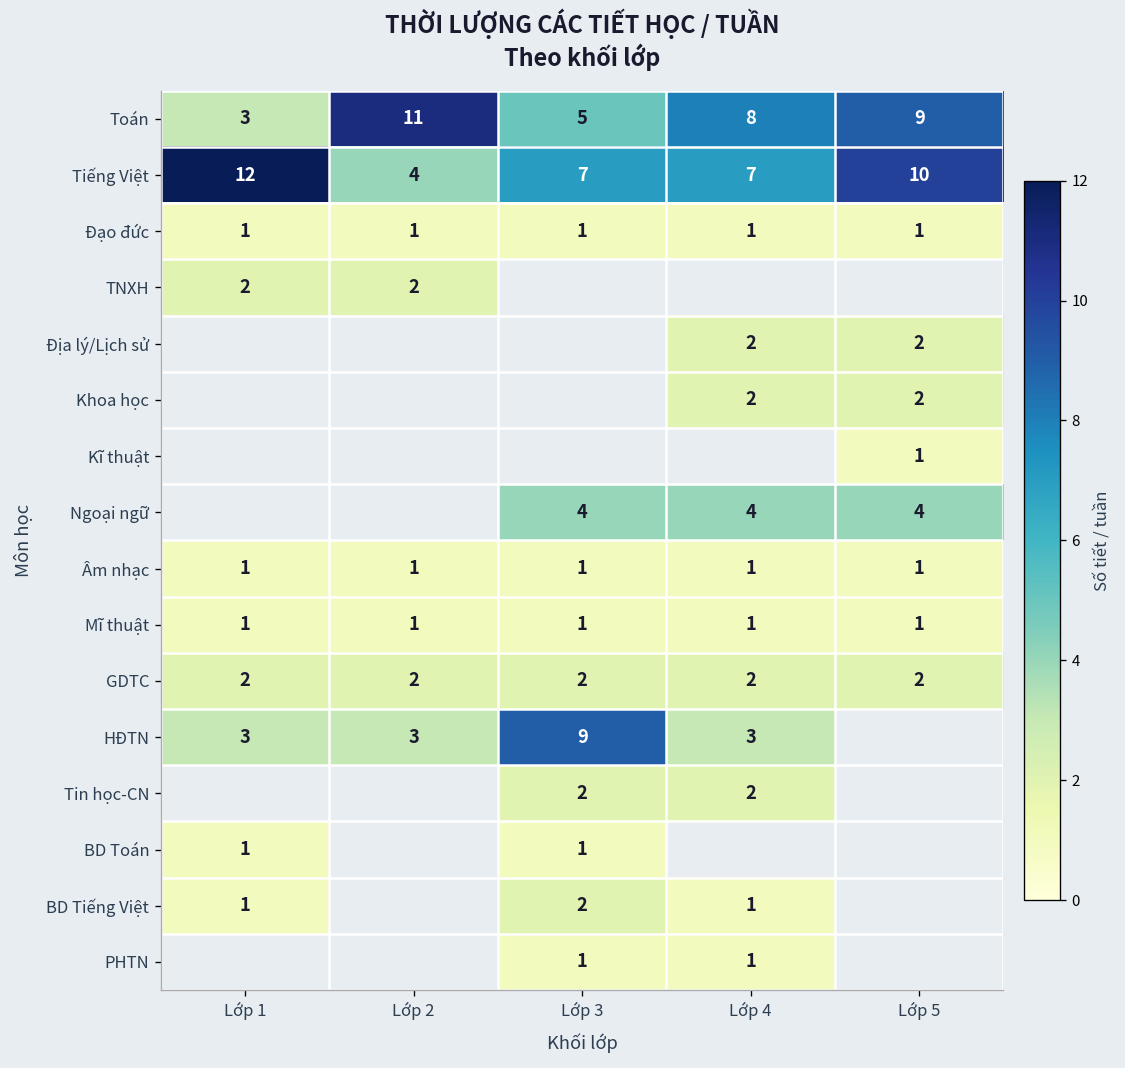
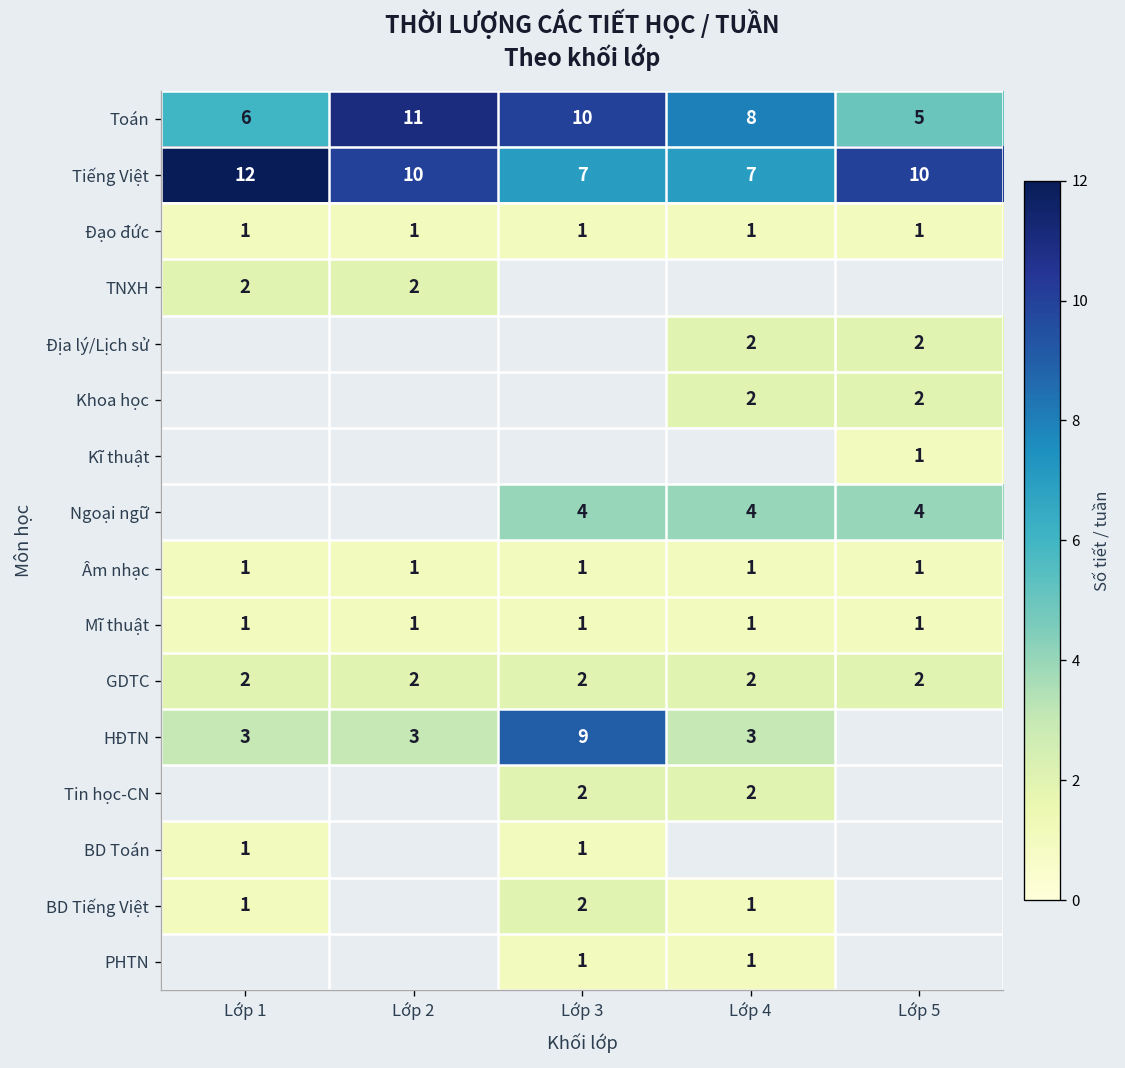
Toán, Lớp 1: 3 -> 6
Toán, Lớp 3: 5 -> 10
Toán, Lớp 5: 9 -> 5
Tiếng Việt, Lớp 2: 4 -> 10
